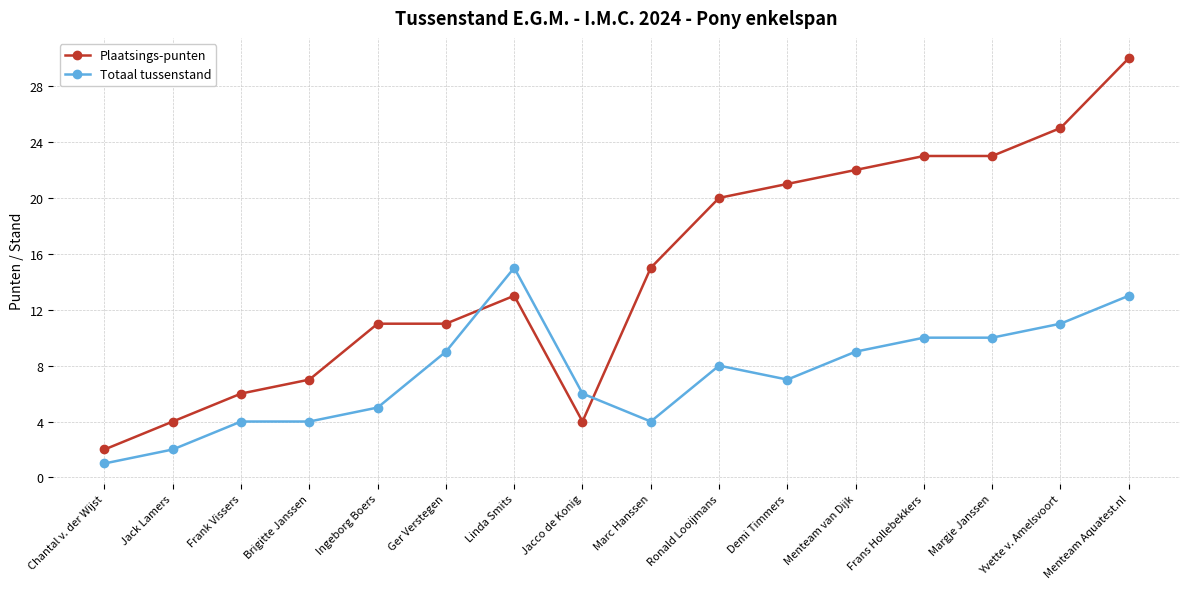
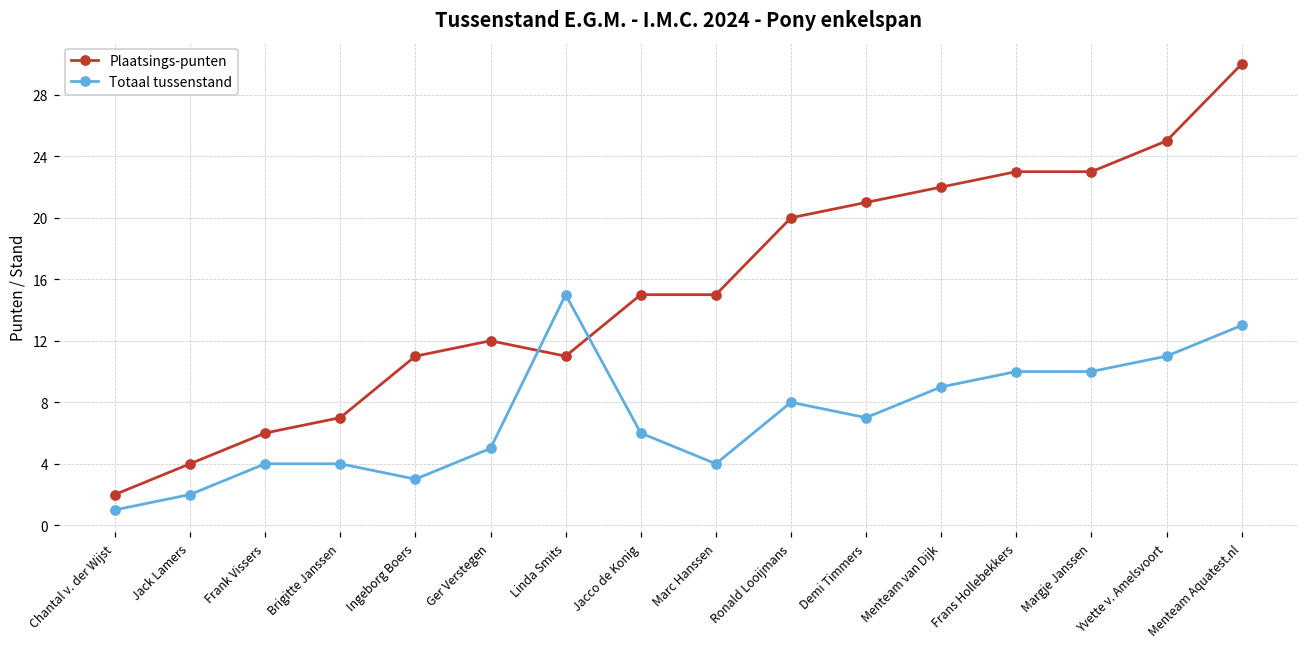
Totaal tussenstand, Ingeborg Boers: 5 -> 3
Plaatsings-punten, Ger Verstegen: 11 -> 12
Totaal tussenstand, Ger Verstegen: 9 -> 5
Plaatsings-punten, Linda Smits: 13 -> 11
Plaatsings-punten, Jacco de Konig: 4 -> 15
